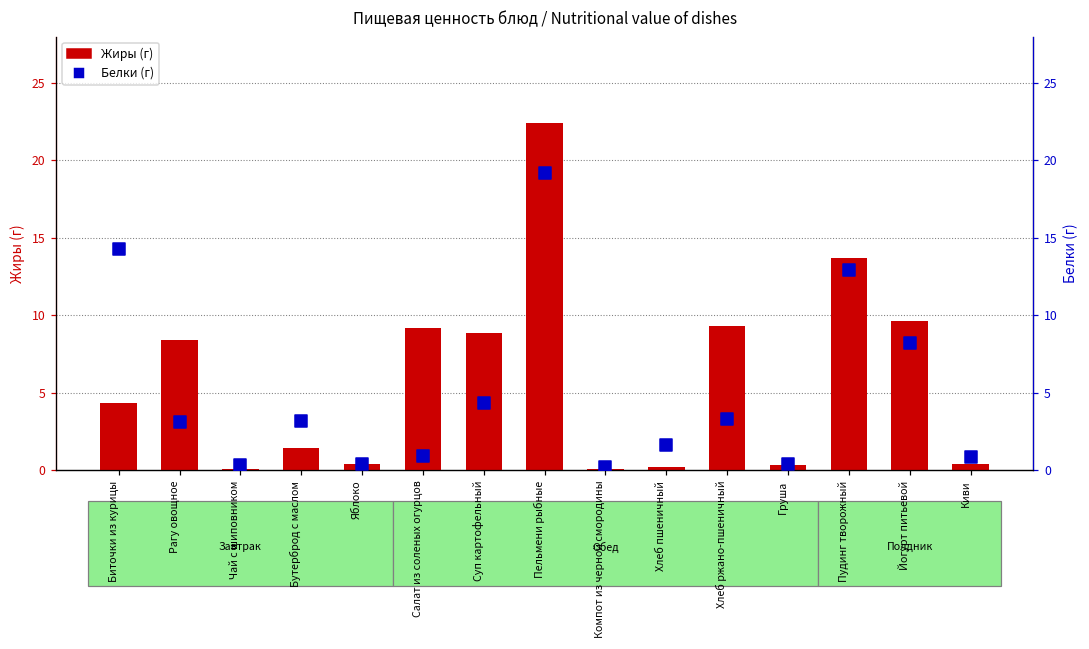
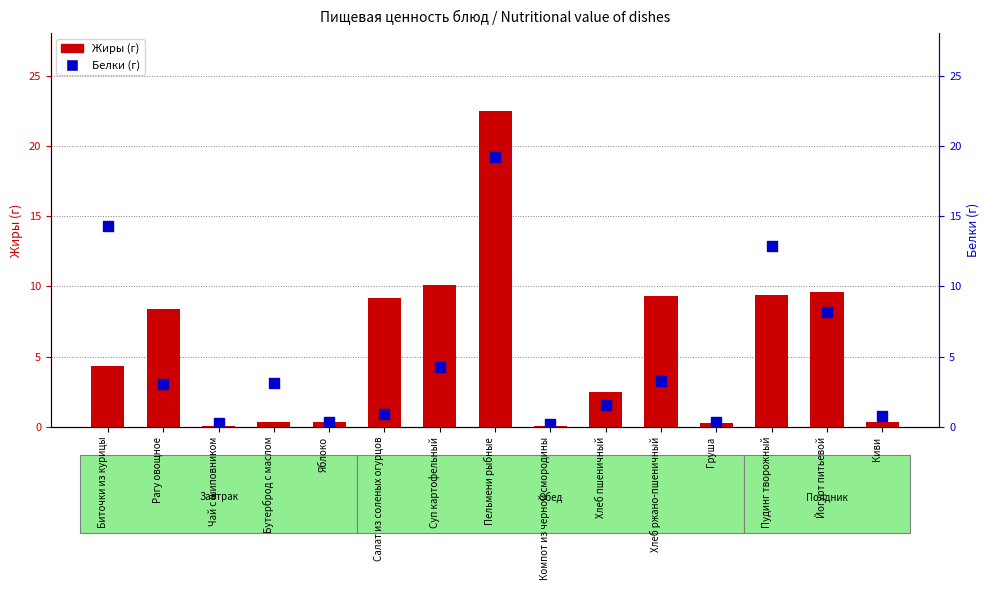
Жиры (г), Бутерброд с маслом: 1.4 -> 0.4
Жиры (г), Суп картофельный: 8.8 -> 10.1
Жиры (г), Хлеб пшеничный: 0.2 -> 2.5
Жиры (г), Пудинг творожный: 13.7 -> 9.4
